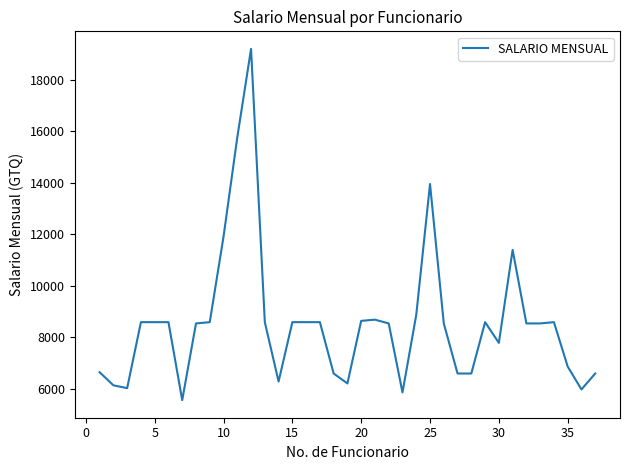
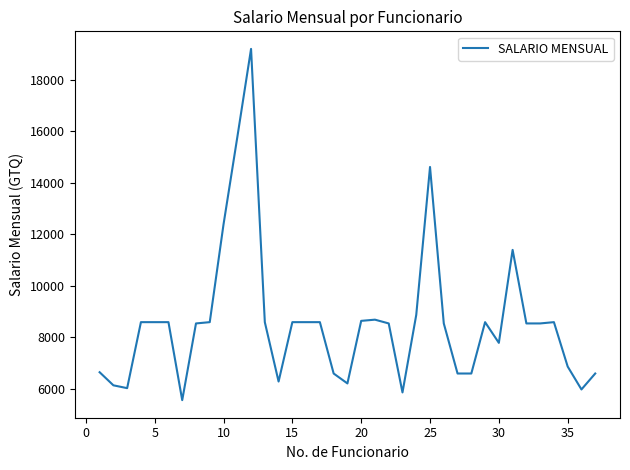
10: 11900 -> 12400
25: 14000 -> 14600
